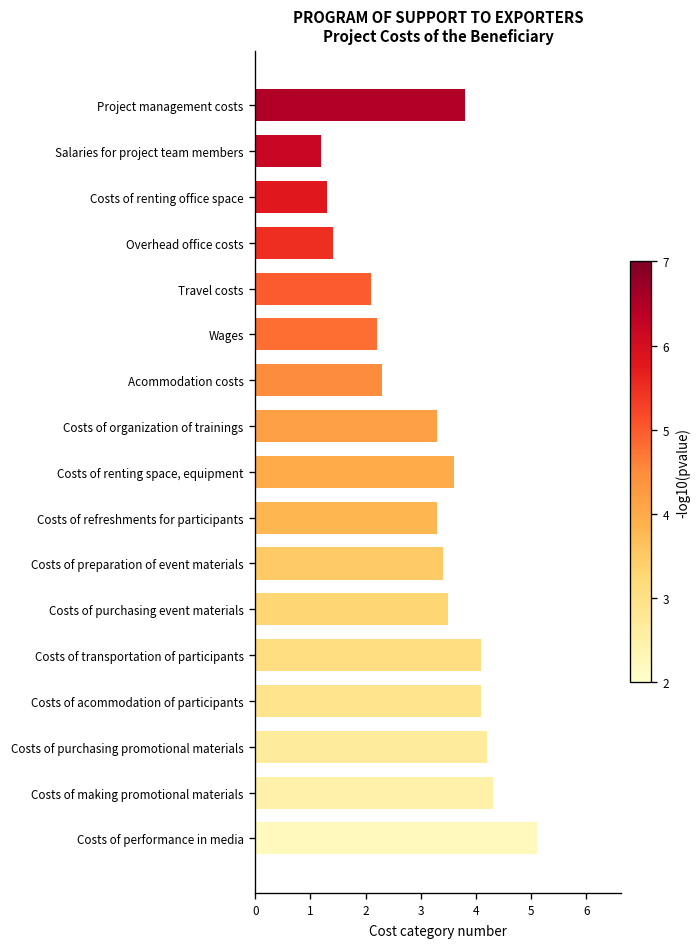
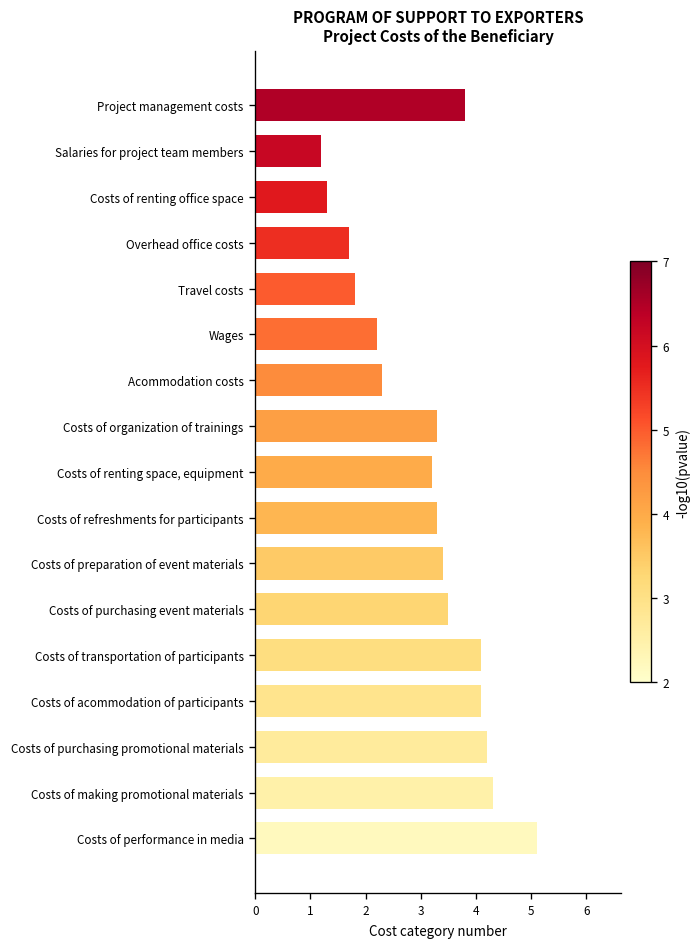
Overhead office costs: 1.4 -> 1.7
Travel costs: 2.1 -> 1.8
Costs of renting space, equipment: 3.6 -> 3.2
